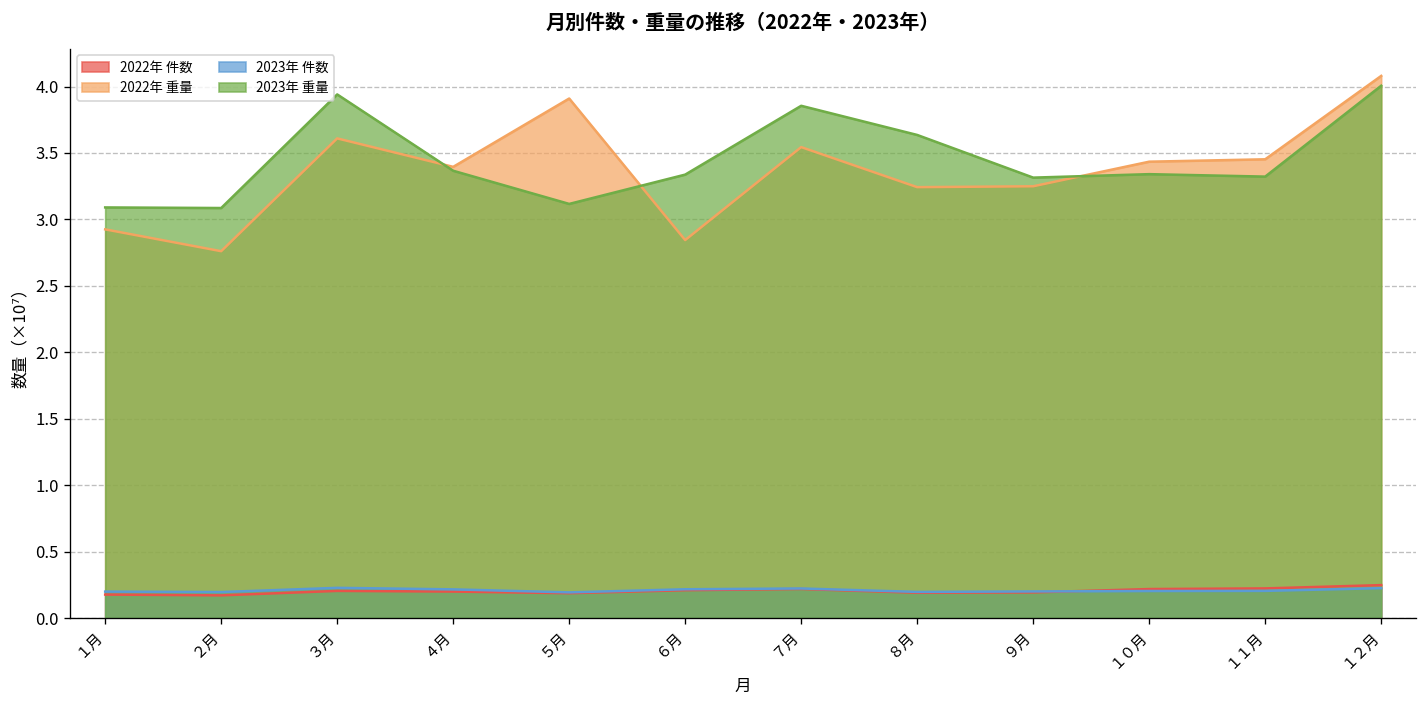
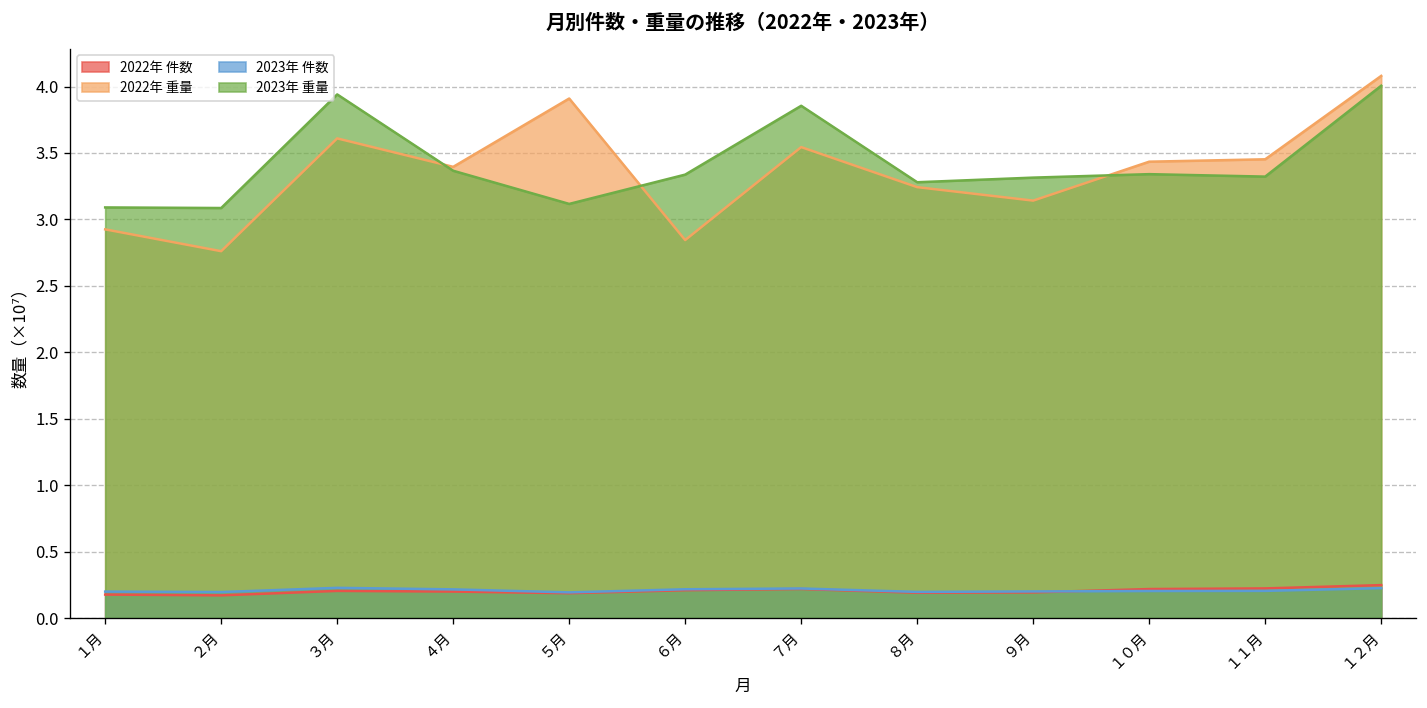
2023年 重量, ８月: 3.64 -> 3.28
2022年 重量, ９月: 3.25 -> 3.14
